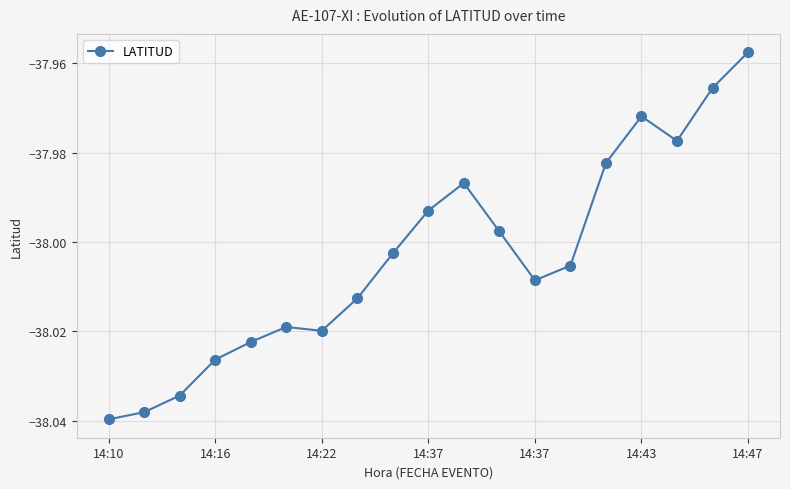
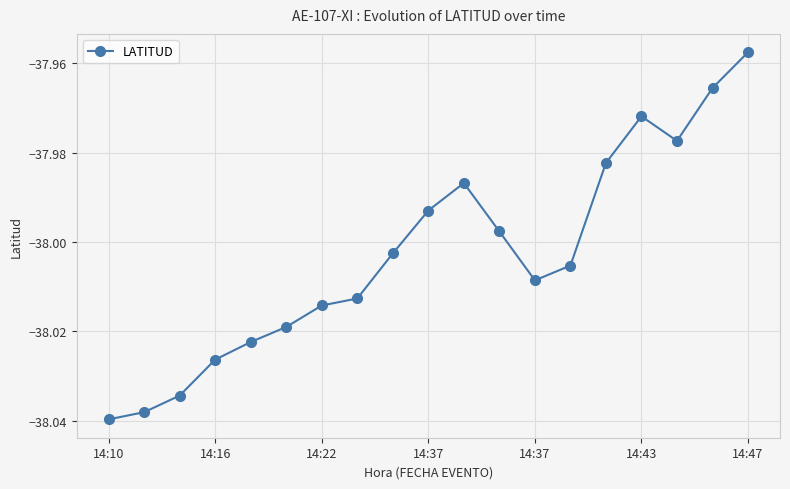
14:22: -38.020 -> -38.014
